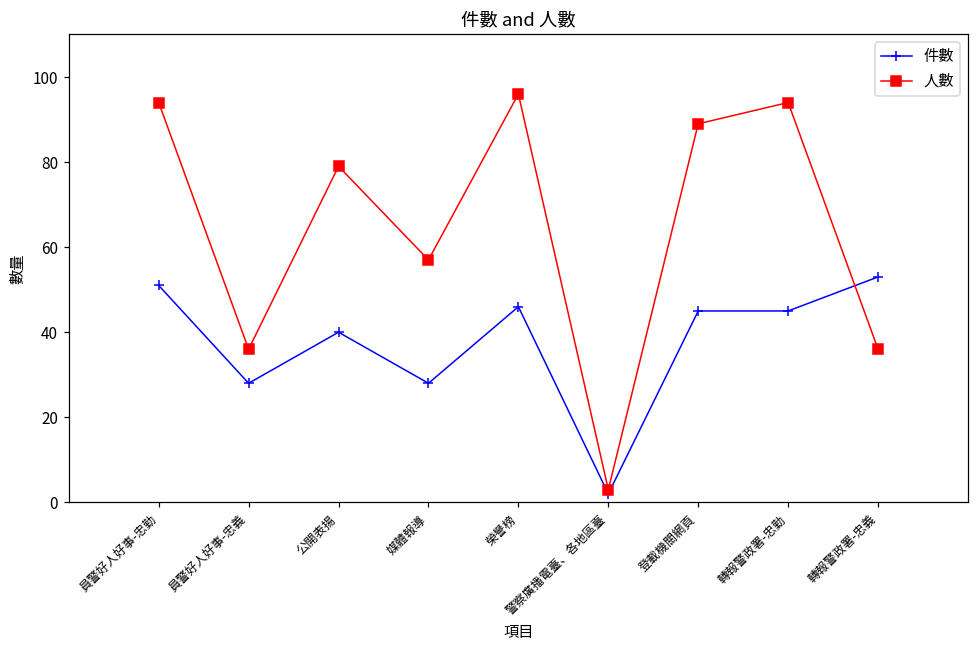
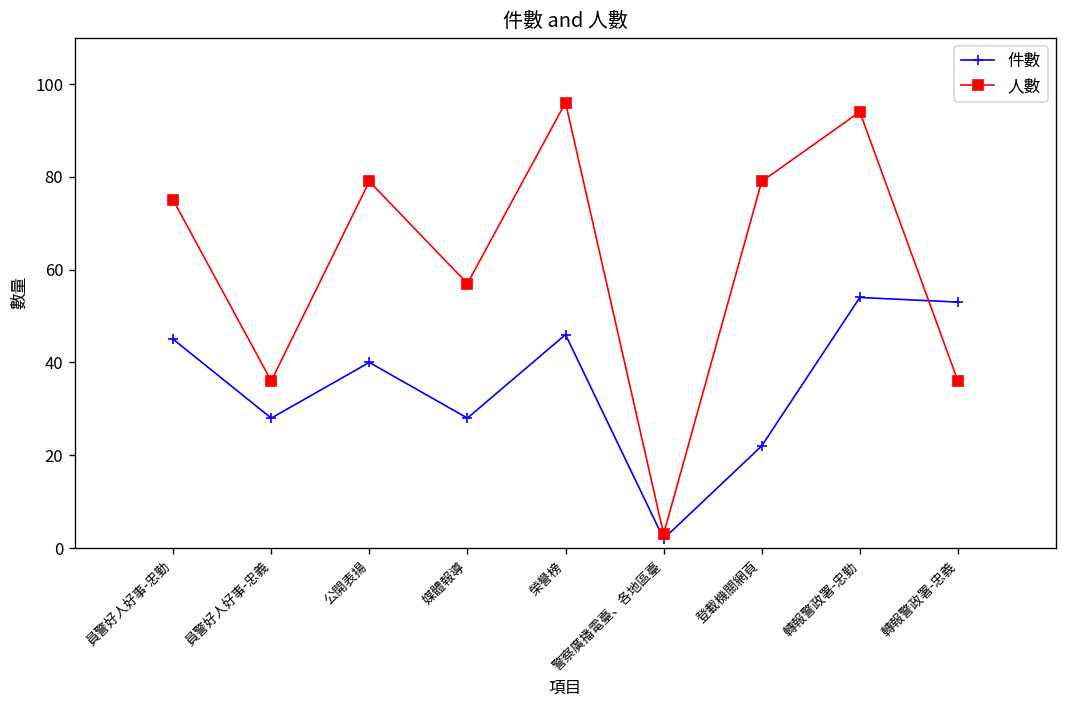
件數, 員警好人好事-忠勤: 51 -> 45
人數, 員警好人好事-忠勤: 94 -> 75
件數, 登載機關網頁: 45 -> 22
人數, 登載機關網頁: 89 -> 79
件數, 轉報警政署-忠勤: 45 -> 54
